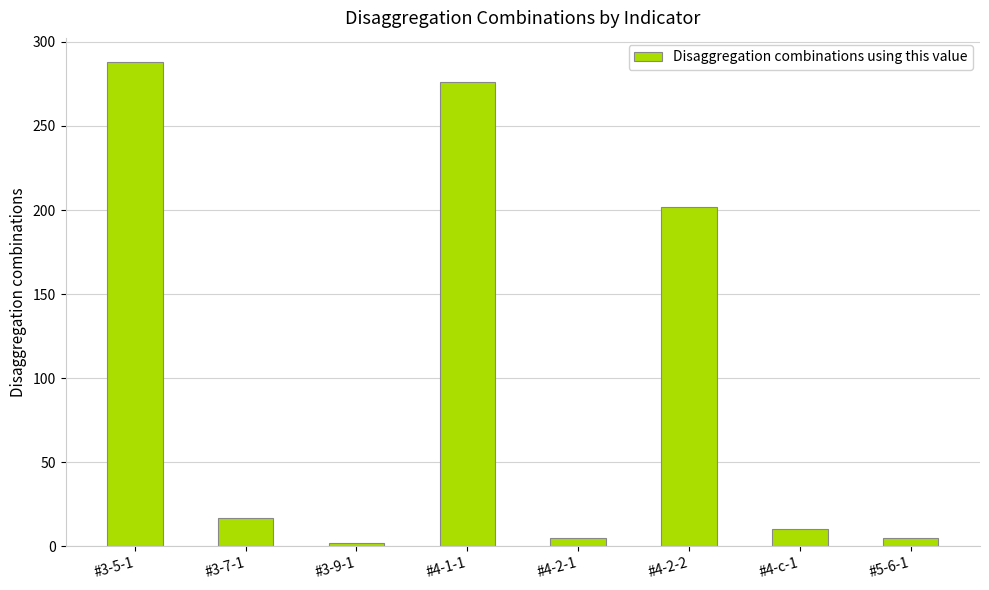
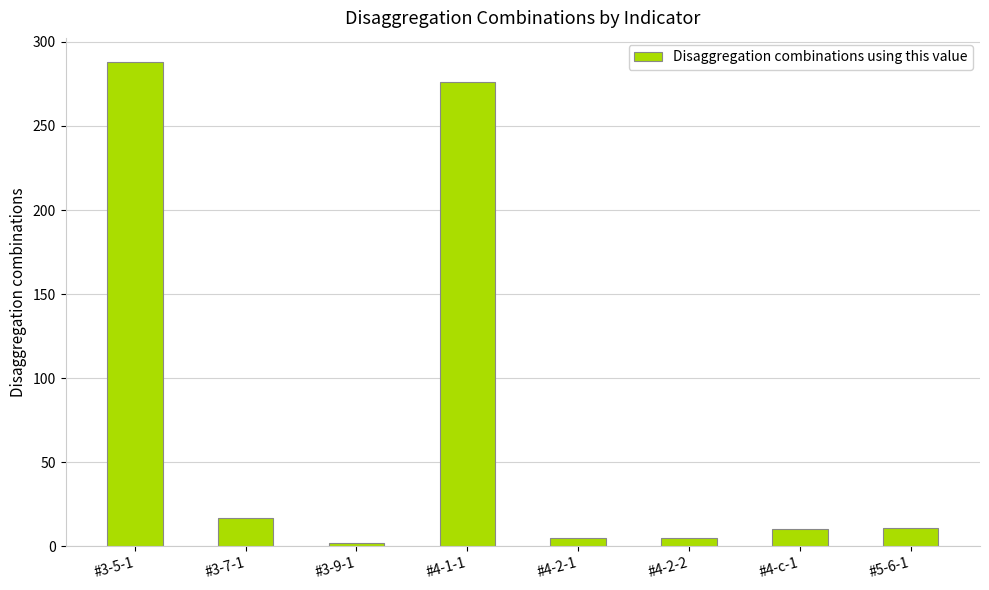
#4-2-2: 202 -> 5
#5-6-1: 5 -> 11
